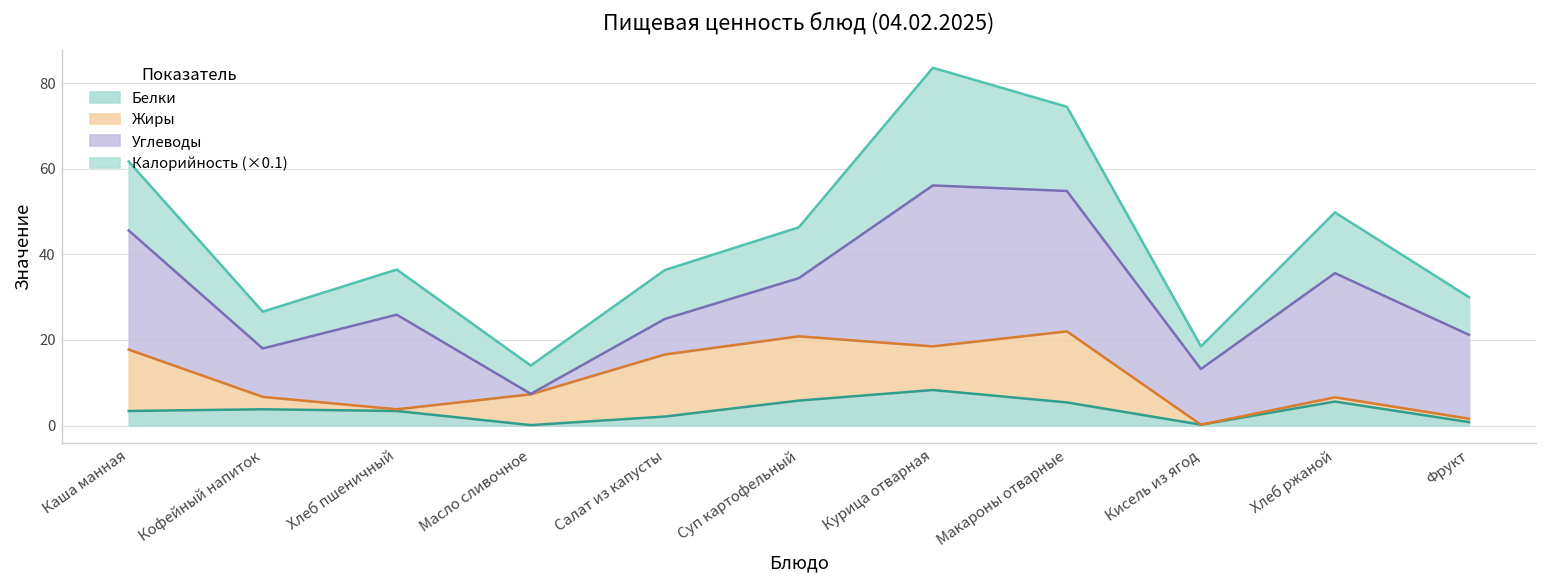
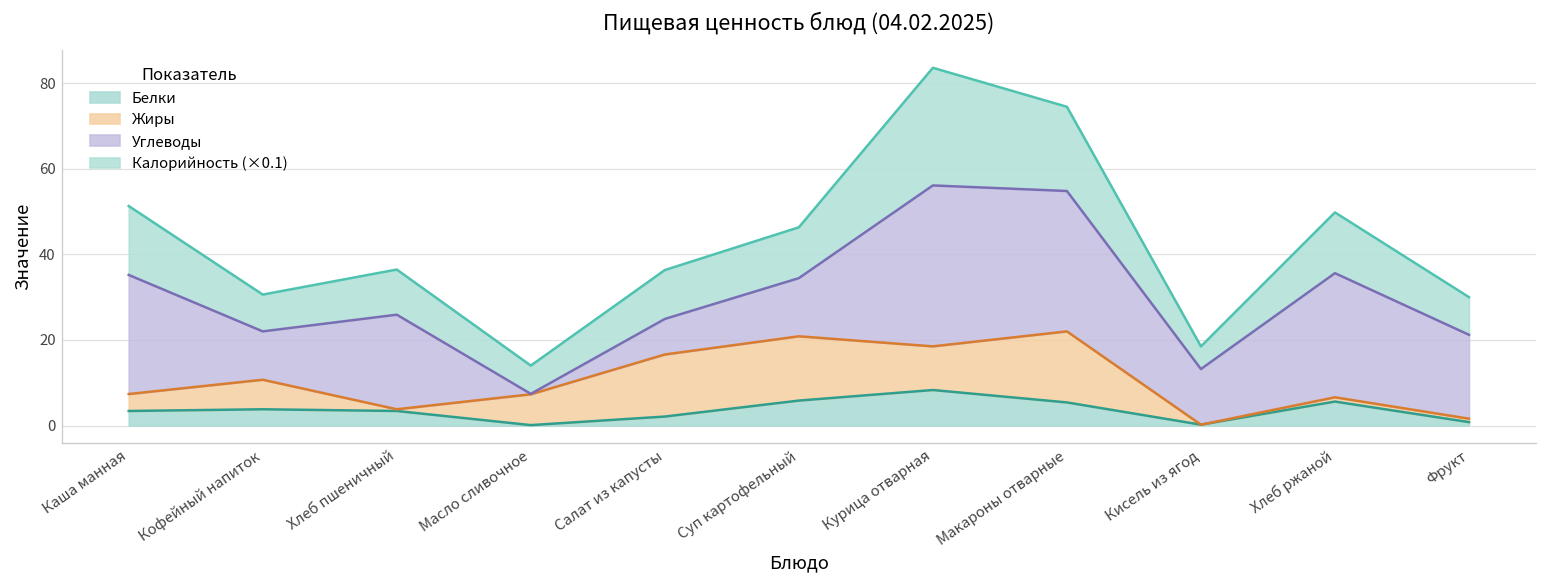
Жиры, Каша манная: 14 -> 4
Жиры, Кофейный напиток: 3 -> 7
